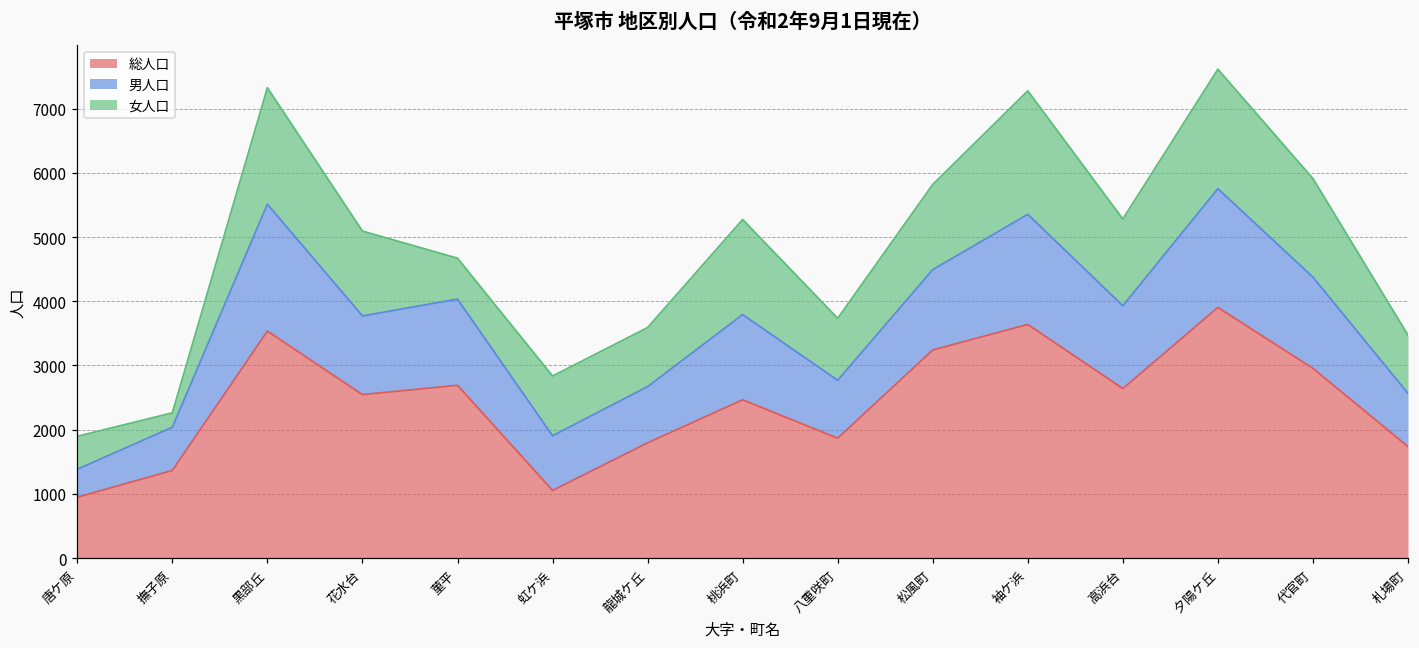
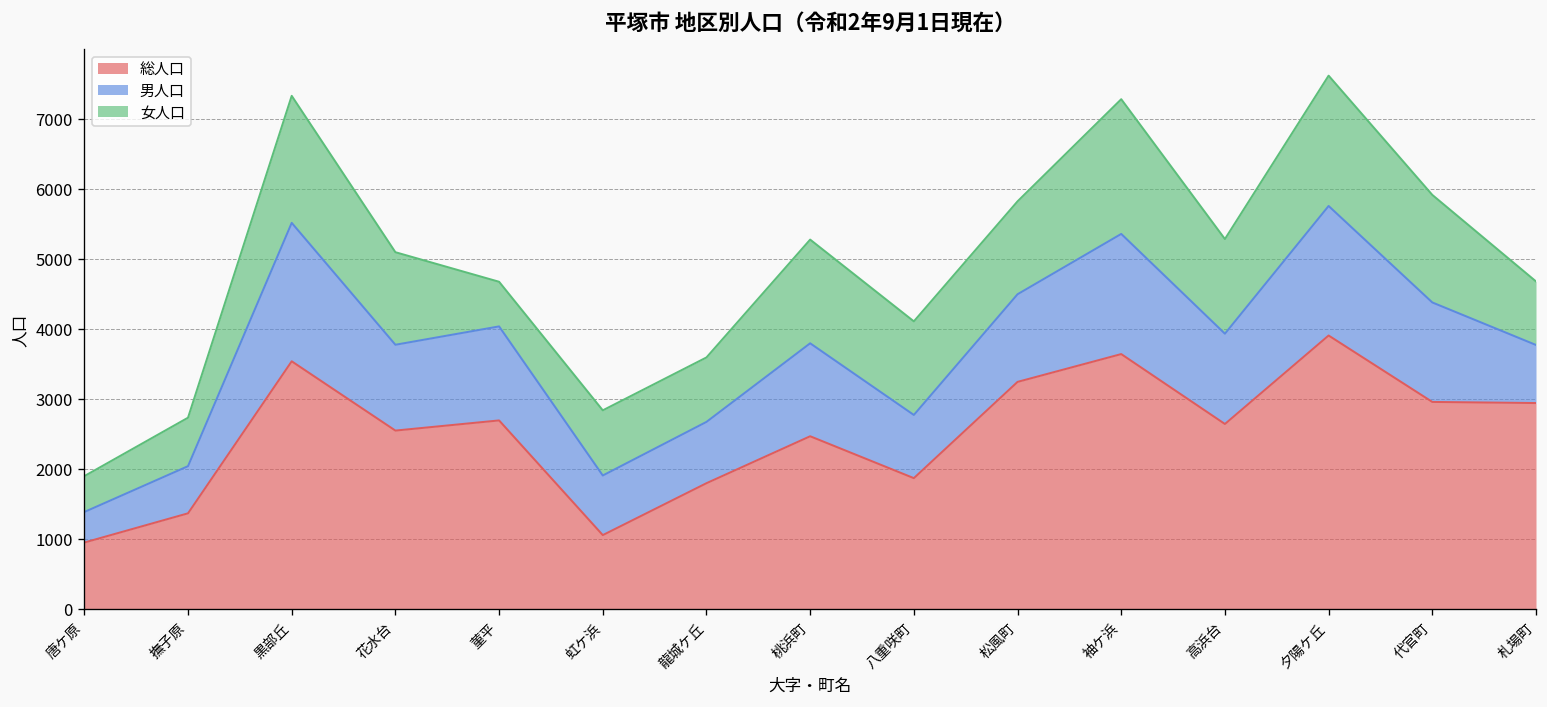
女人口, 撫子原: 200 -> 700
女人口, 八重咲町: 1000 -> 1300
総人口, 札場町: 1700 -> 2900
